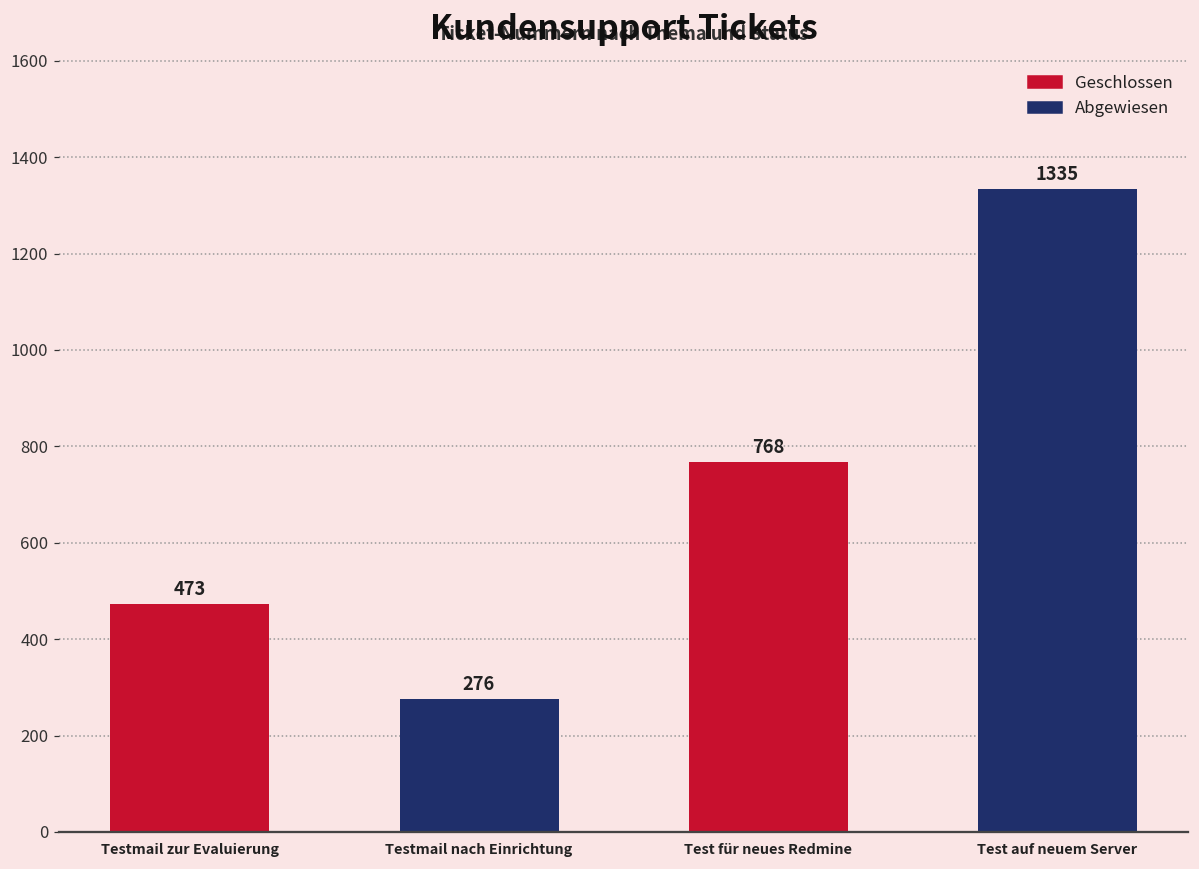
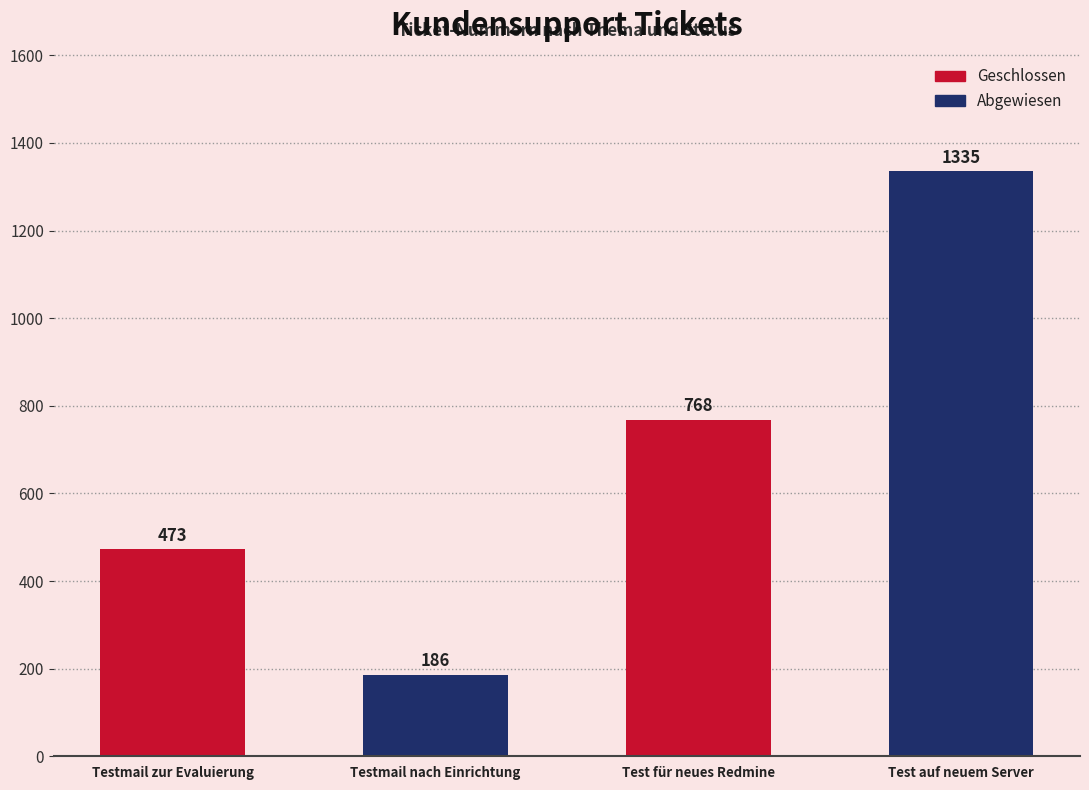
Abgewiesen, Testmail nach Einrichtung: 276 -> 186
